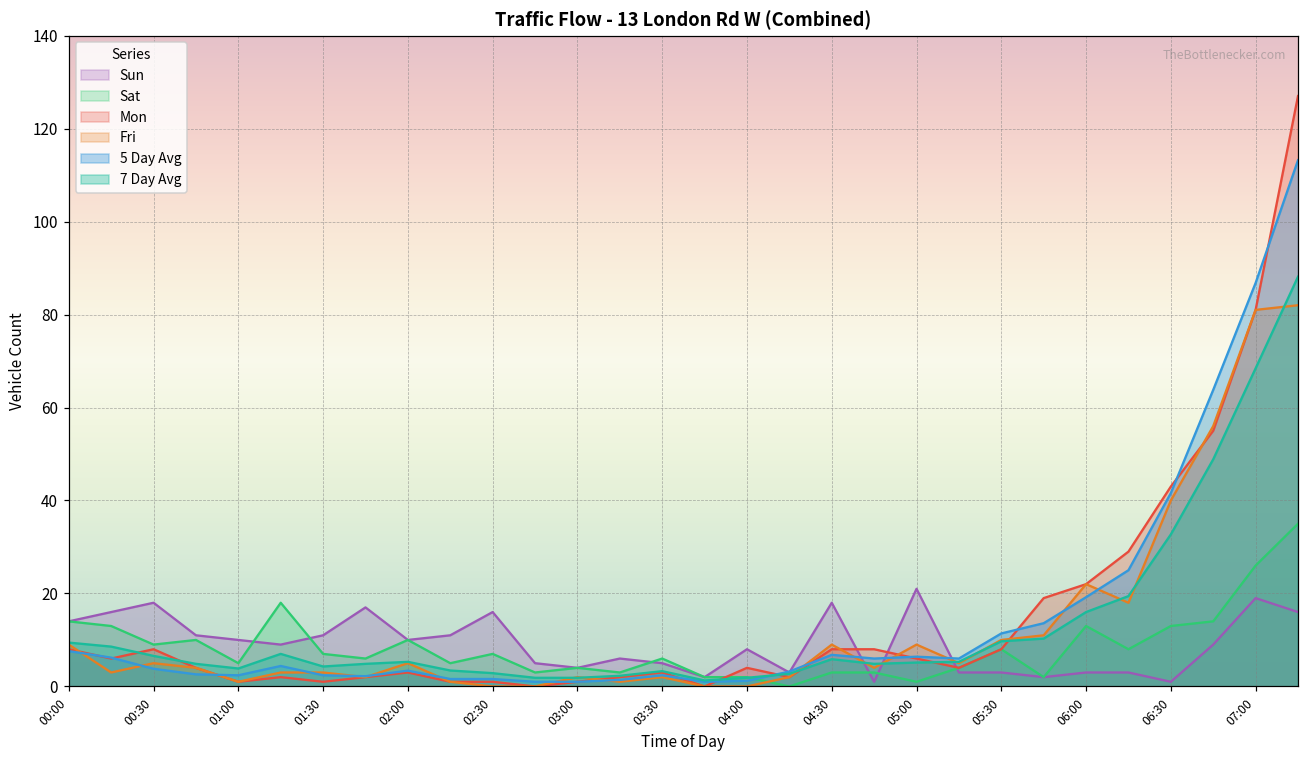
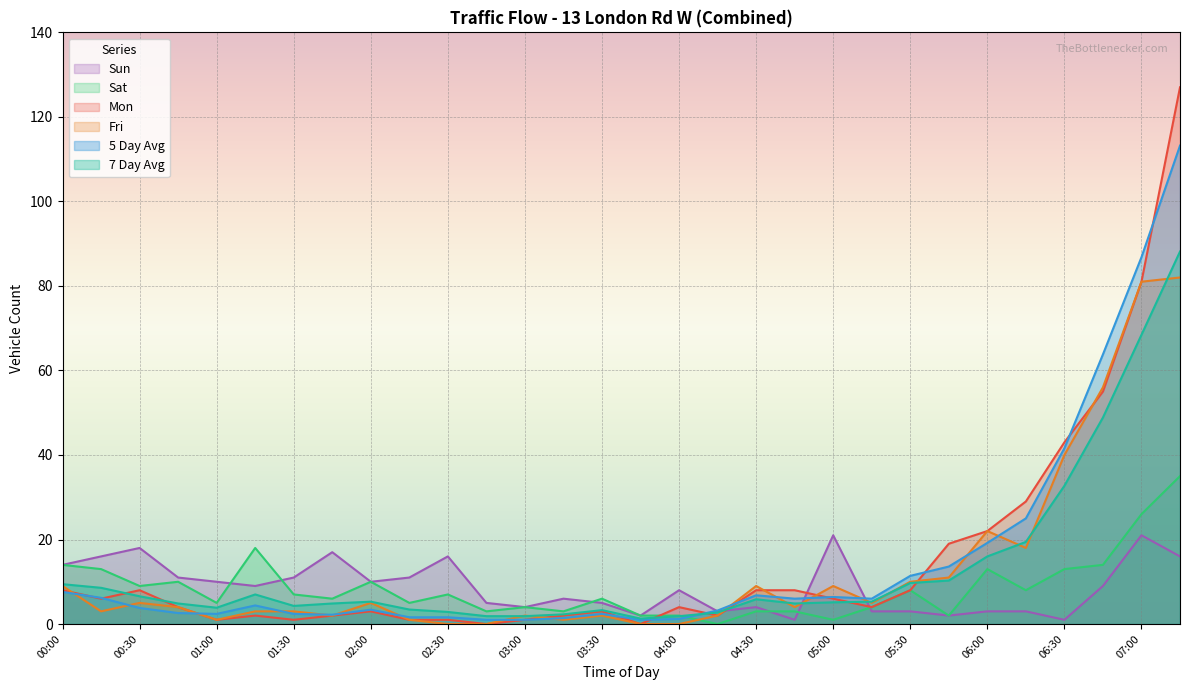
Sun, 04:30: 18 -> 4
Sun, 07:00: 19 -> 21
